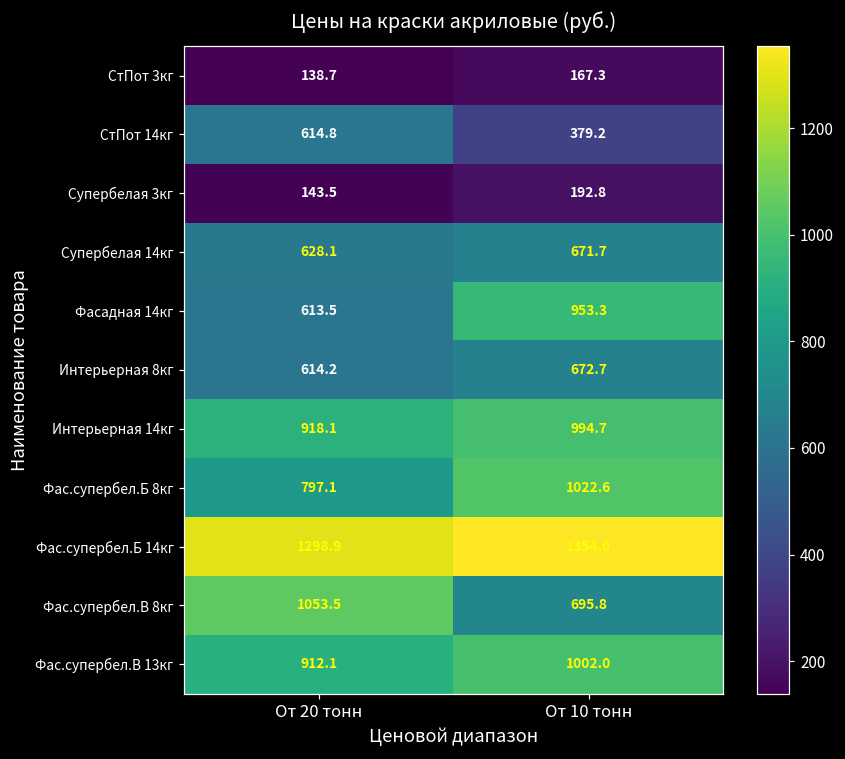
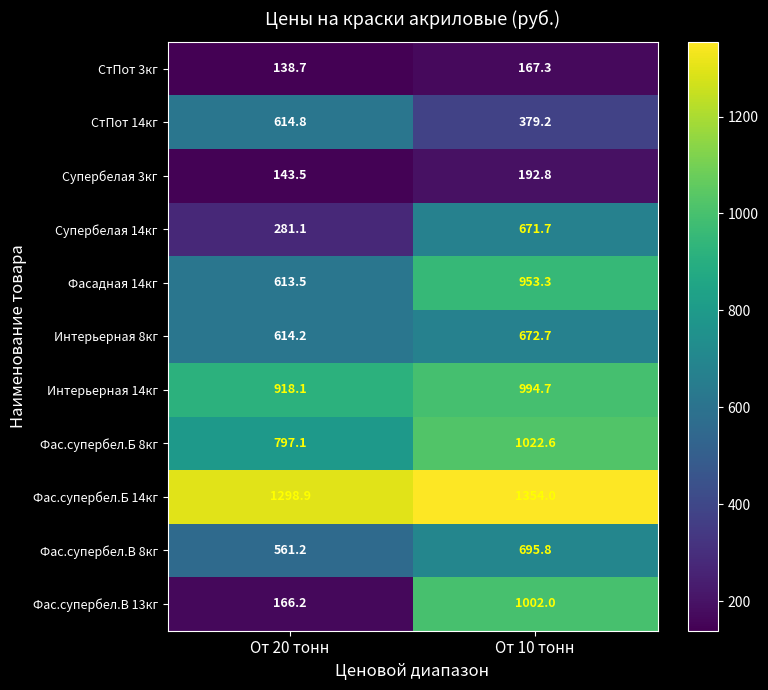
Супербелая 14кг, От 20 тонн: 628.1 -> 281.1
Фас.супербел.В 8кг, От 20 тонн: 1053.5 -> 561.2
Фас.супербел.В 13кг, От 20 тонн: 912.1 -> 166.2
